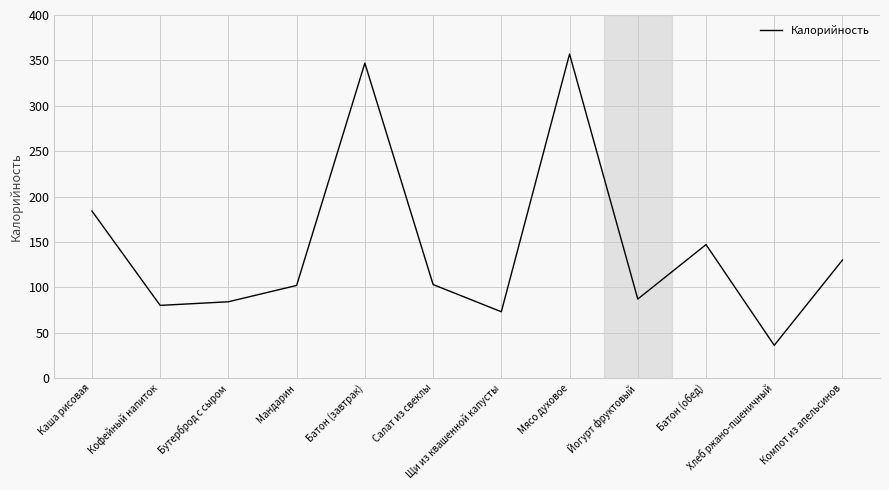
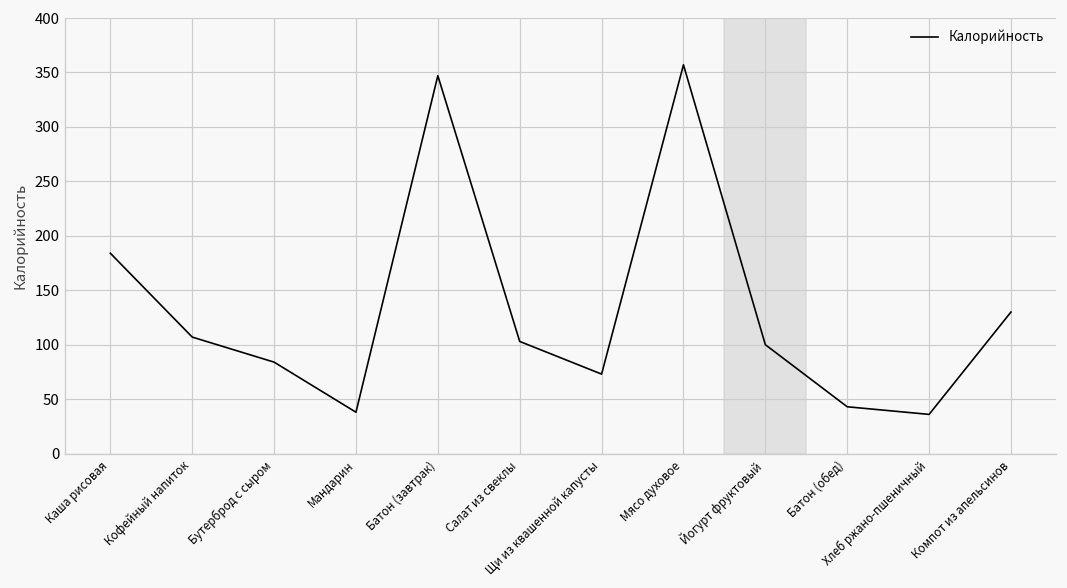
Кофейный напиток: 80 -> 110
Мандарин: 100 -> 40
Йогурт фруктовый: 90 -> 100
Батон (обед): 150 -> 40
